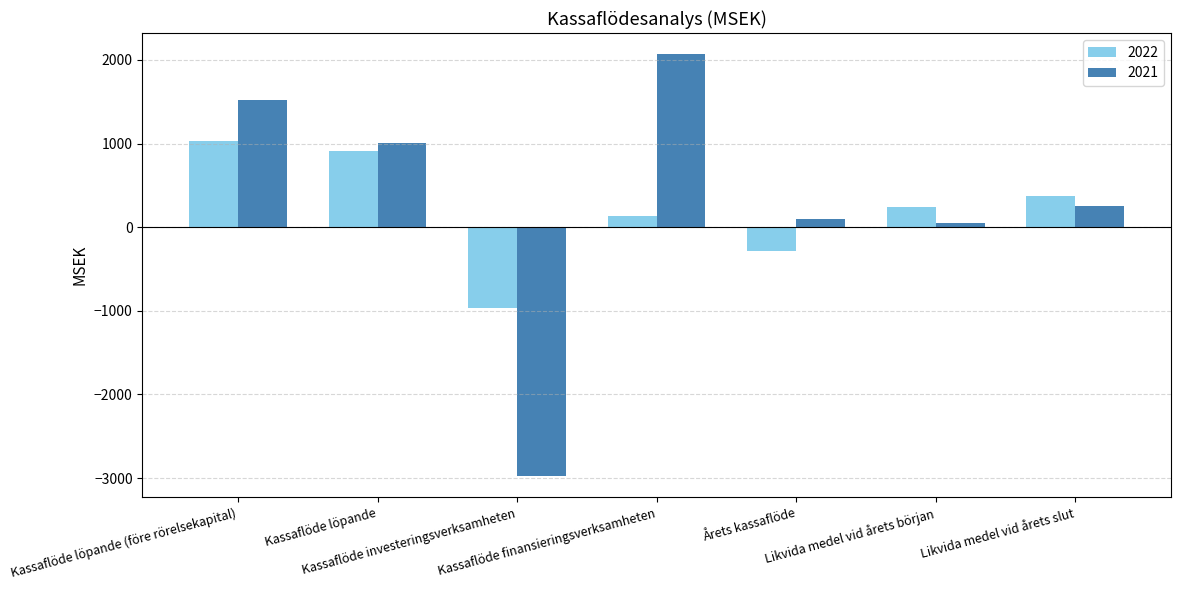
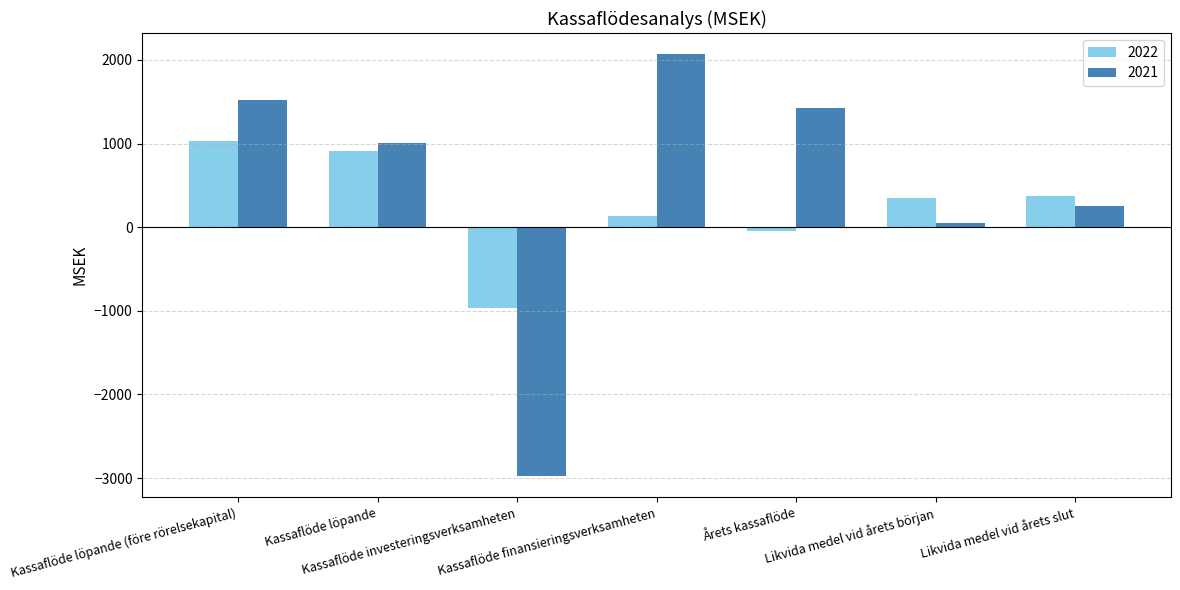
2022, Årets kassaflöde: -300 -> 0
2021, Årets kassaflöde: 100 -> 1400
2022, Likvida medel vid årets början: 200 -> 300
